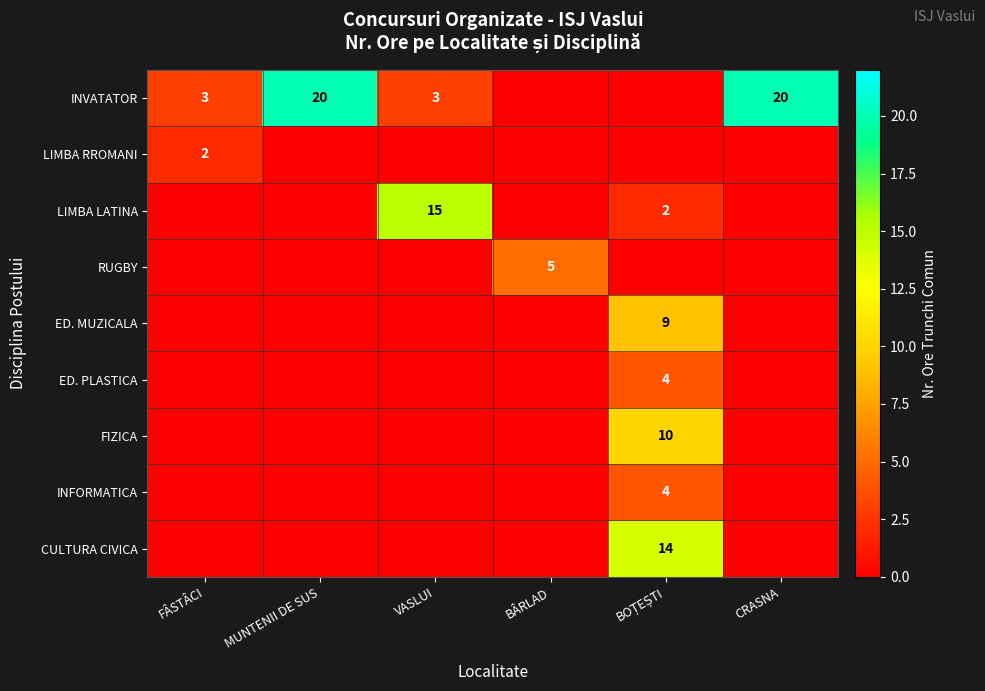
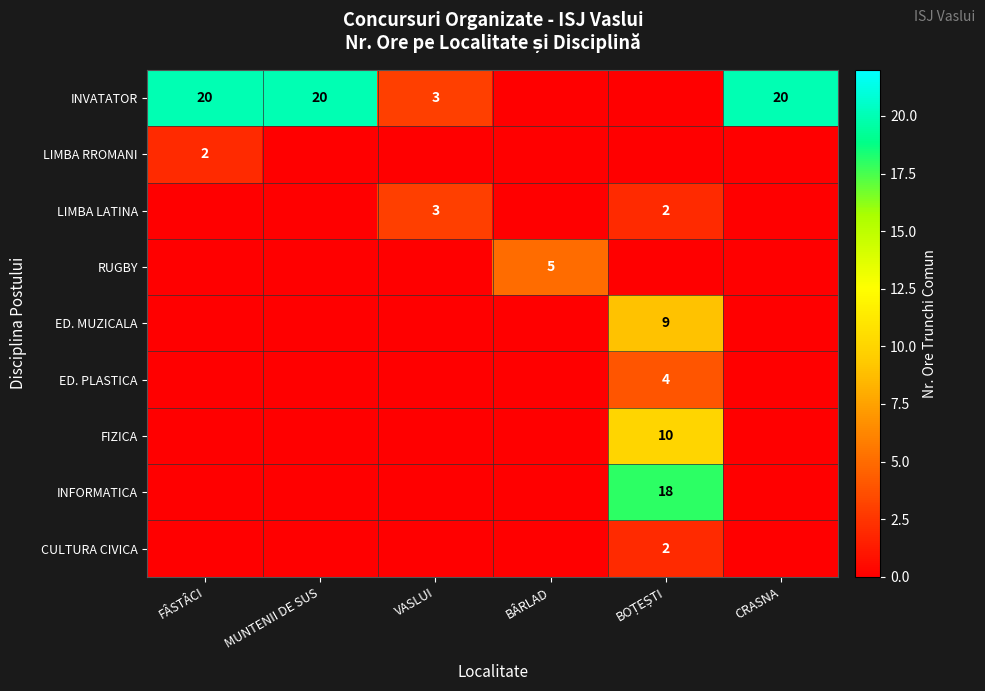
INVATATOR, FÂSTÂCI: 3 -> 20
LIMBA LATINA, VASLUI: 15 -> 3
INFORMATICA, BOȚEȘTI: 4 -> 18
CULTURA CIVICA, BOȚEȘTI: 14 -> 2
